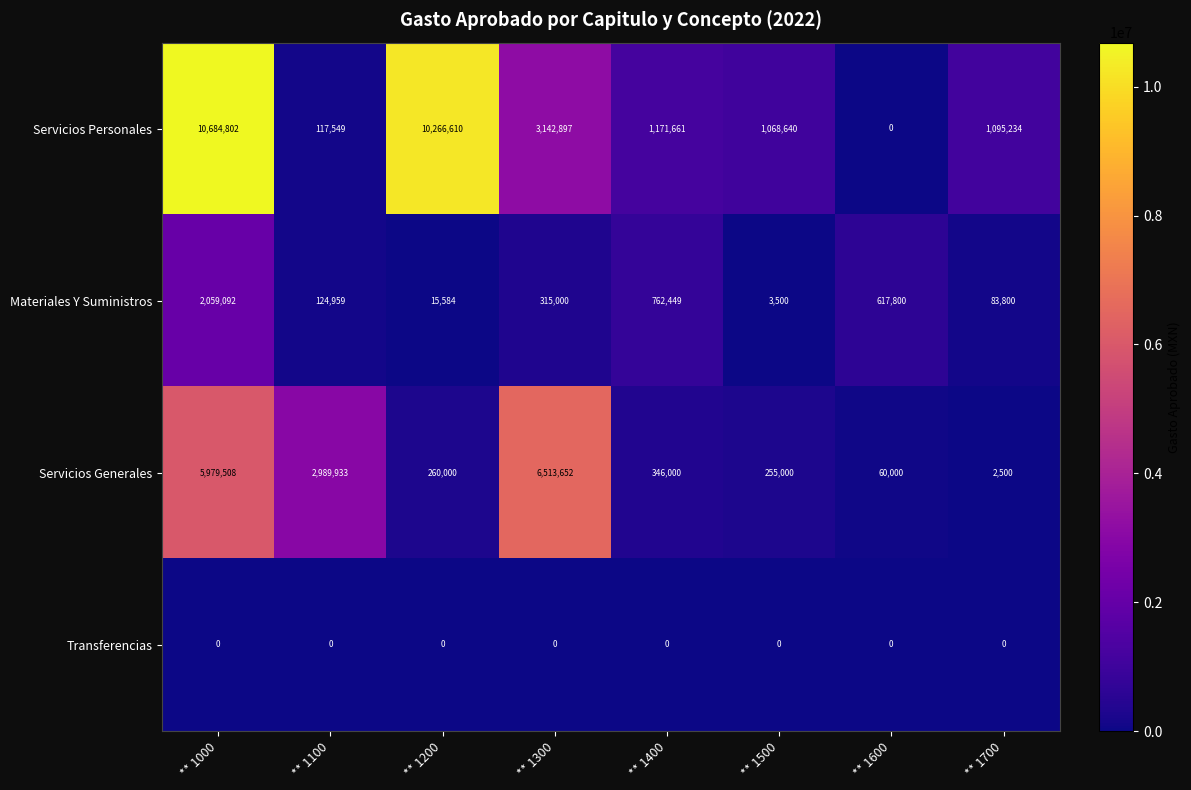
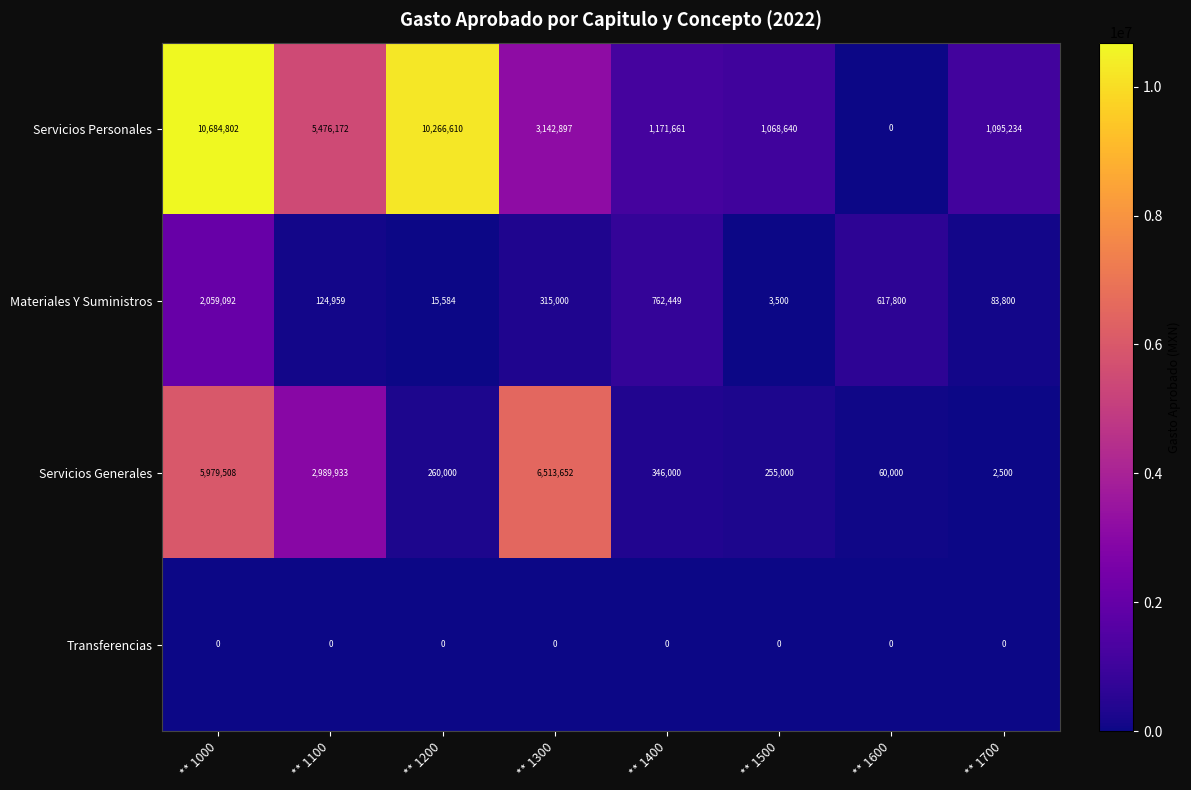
Servicios Personales, ** 1100: 117,549 -> 5,476,172
